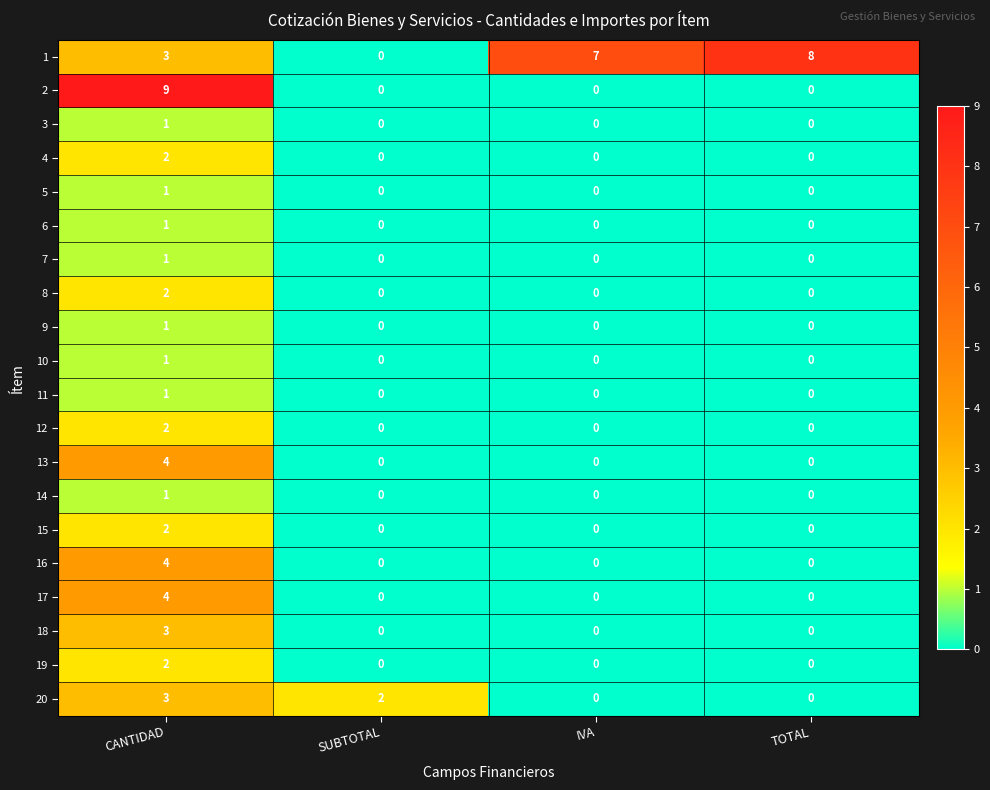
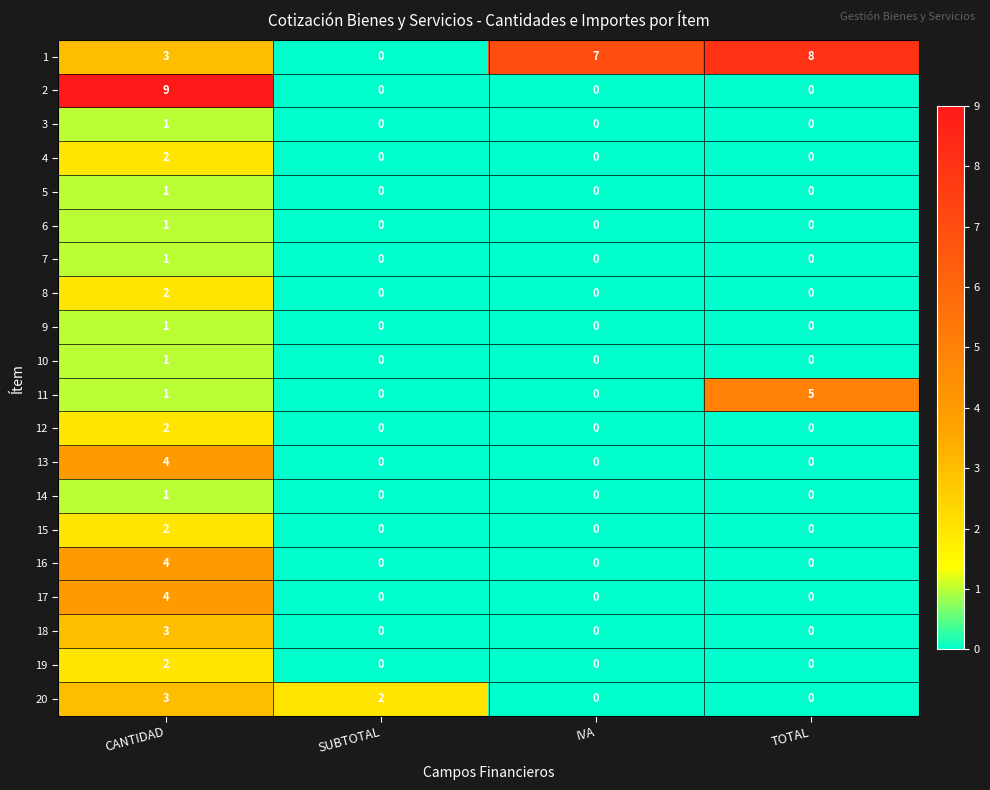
11, TOTAL: 0 -> 5
